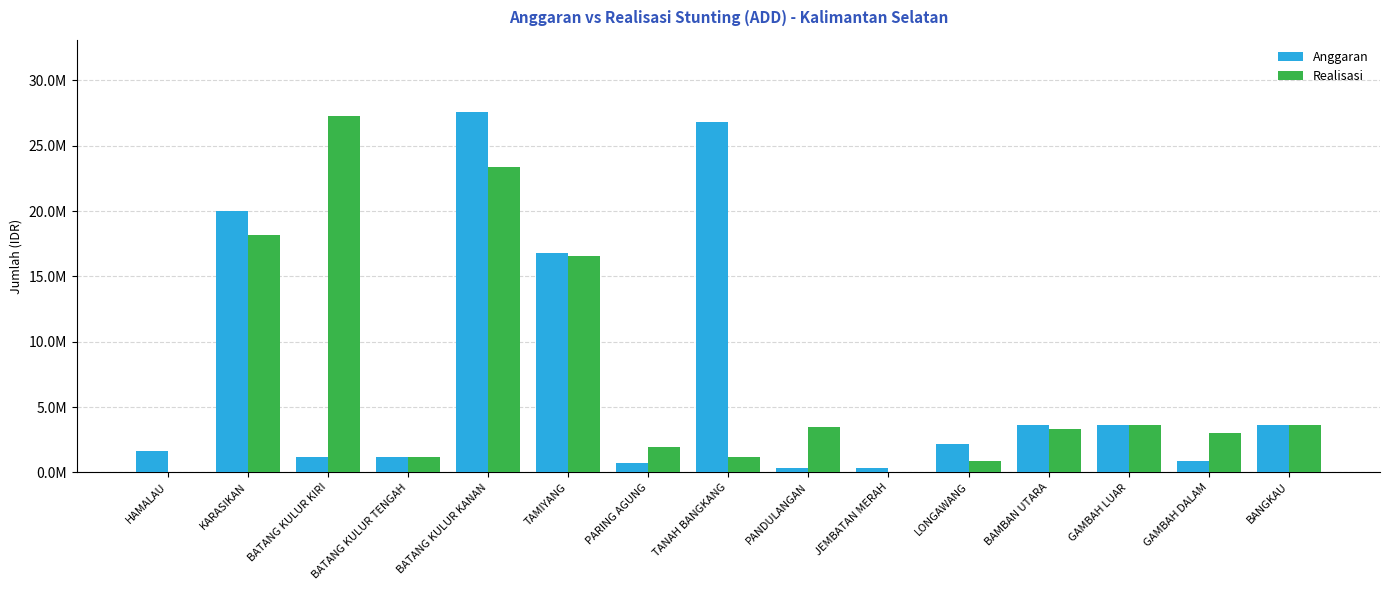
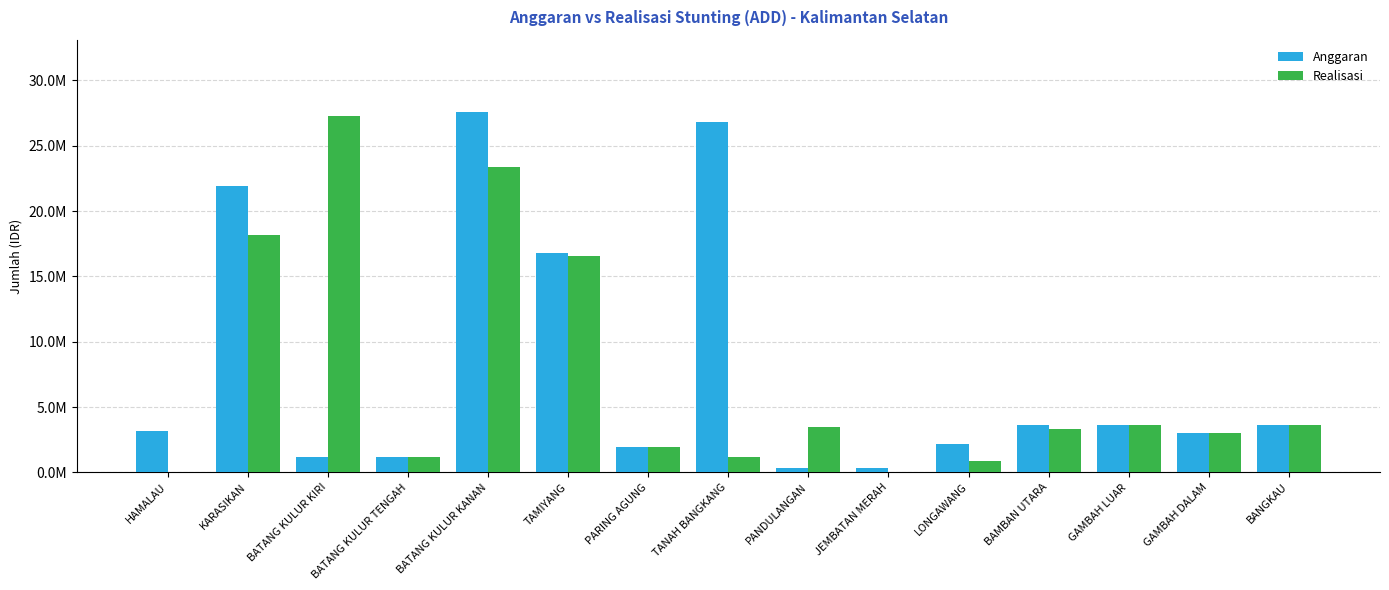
Anggaran, HAMALAU: 1600000 -> 3200000
Anggaran, KARASIKAN: 20000000 -> 21900000
Anggaran, PARING AGUNG: 700000 -> 2000000
Anggaran, GAMBAH DALAM: 900000 -> 3000000
